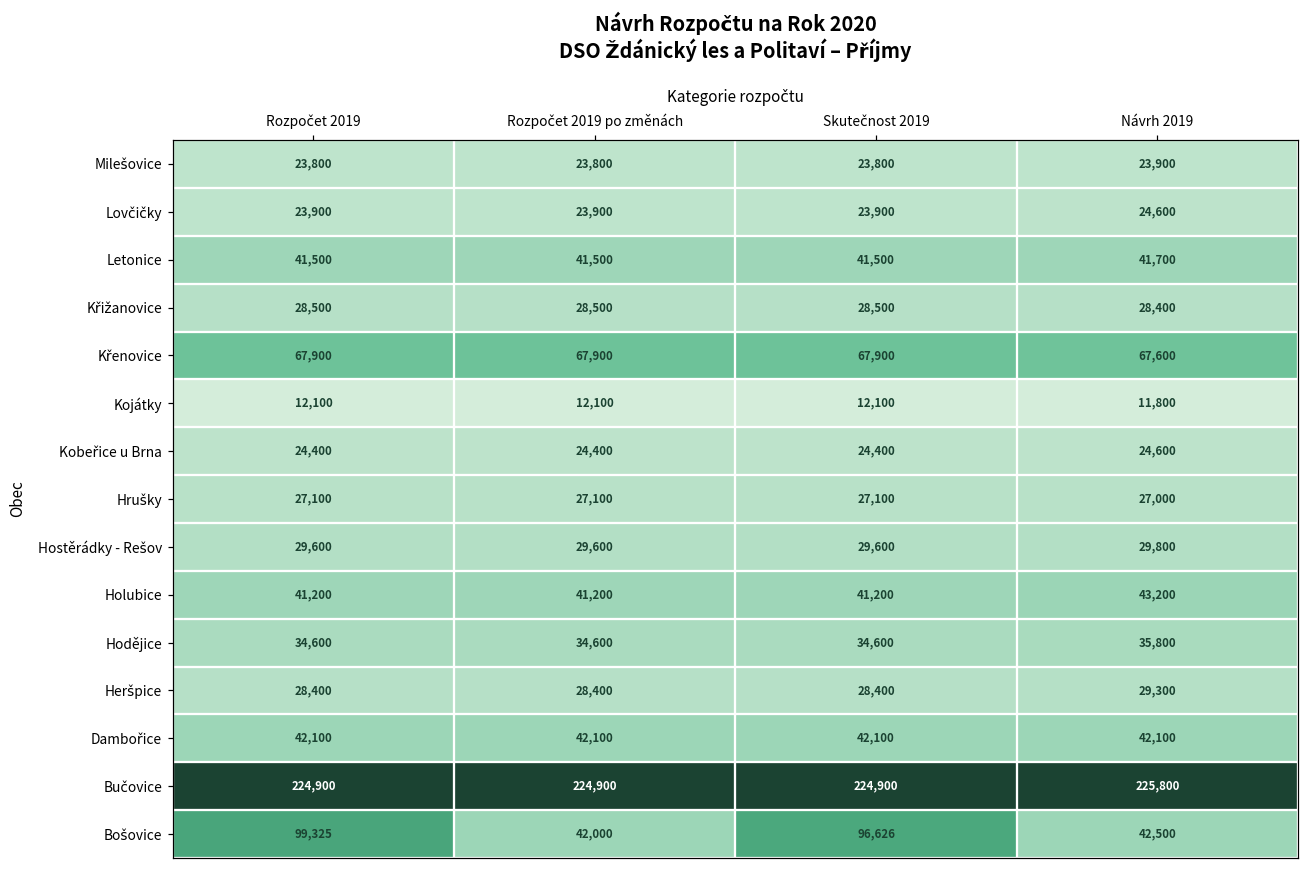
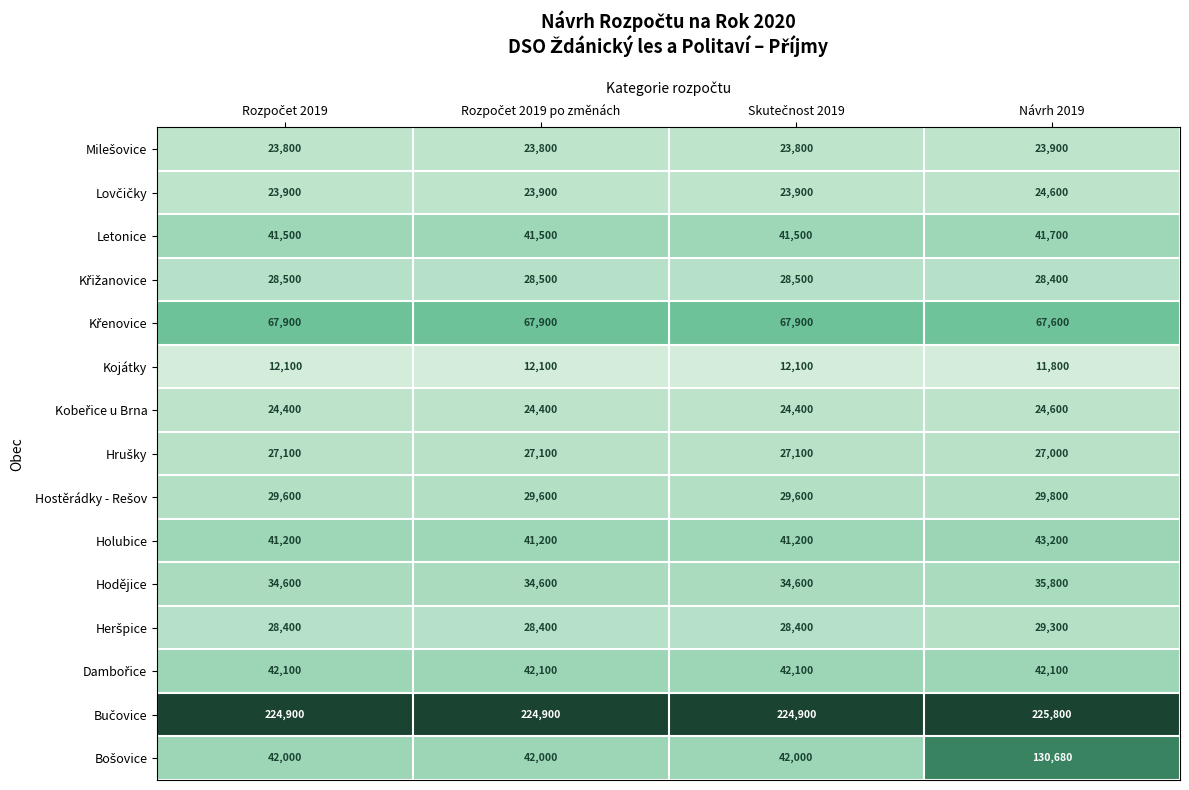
Bošovice, Rozpočet 2019: 99,325 -> 42,000
Bošovice, Skutečnost 2019: 96,626 -> 42,000
Bošovice, Návrh 2019: 42,500 -> 130,680
